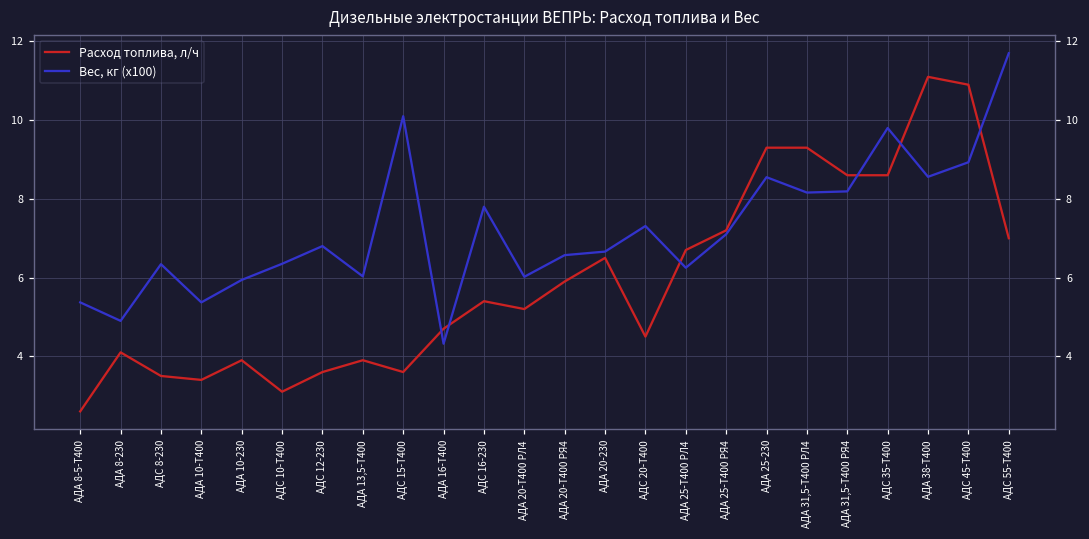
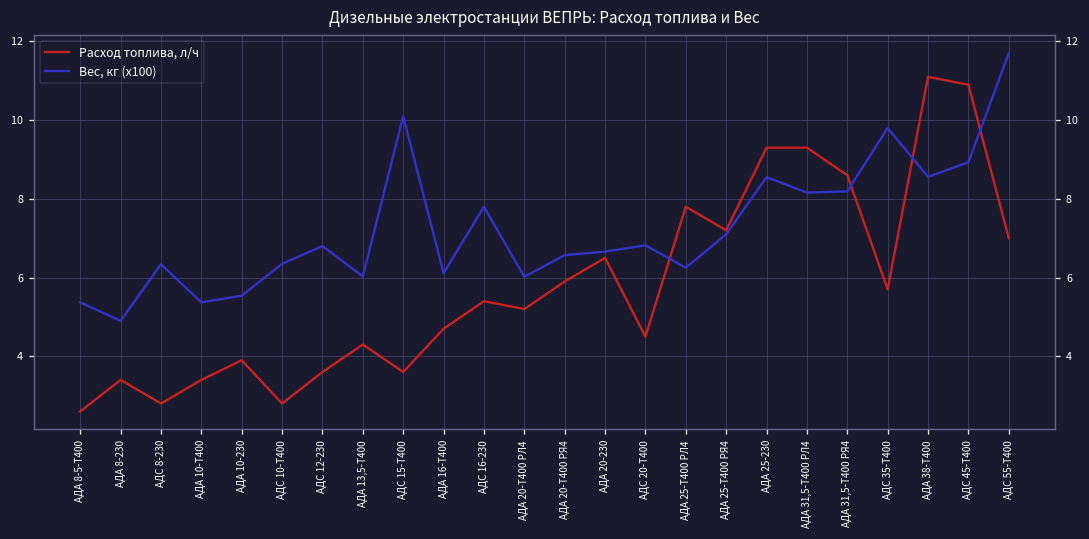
Расход топлива, л/ч, АДА 8-230: 4.1 -> 3.4
Расход топлива, л/ч, АДС 8-230: 3.5 -> 2.8
Вес, кг (x100), АДА 10-230: 5.9 -> 5.5
Расход топлива, л/ч, АДС 10-Т400: 3.1 -> 2.8
Расход топлива, л/ч, АДА 13,5-Т400: 3.9 -> 4.3
Вес, кг (x100), АДА 16-Т400: 4.3 -> 6.1
Вес, кг (x100), АДС 20-Т400: 7.3 -> 6.8
Расход топлива, л/ч, АДА 25-Т400 РЛ4: 6.7 -> 7.8
Расход топлива, л/ч, АДС 35-Т400: 8.6 -> 5.7
